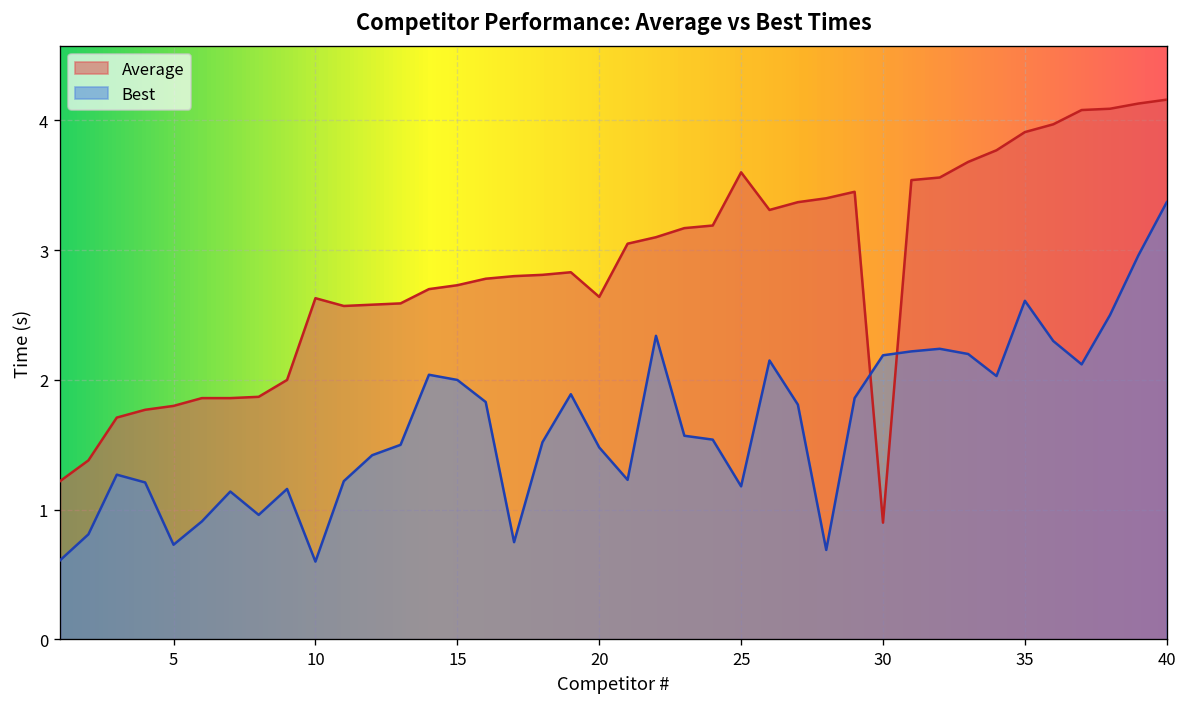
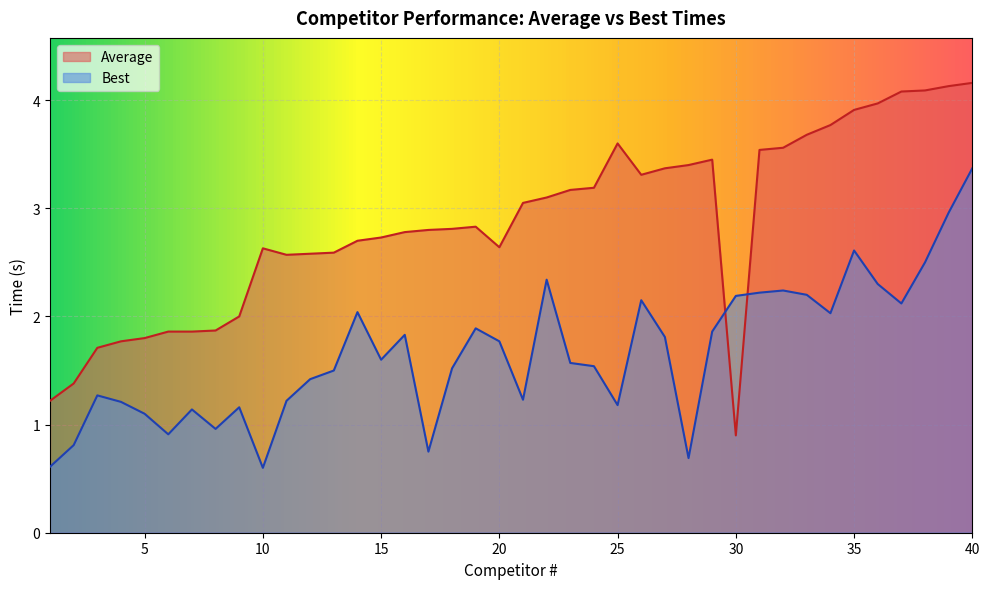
Best, 5: 0.73 -> 1.10
Best, 15: 2.0 -> 1.6
Best, 20: 1.48 -> 1.77
